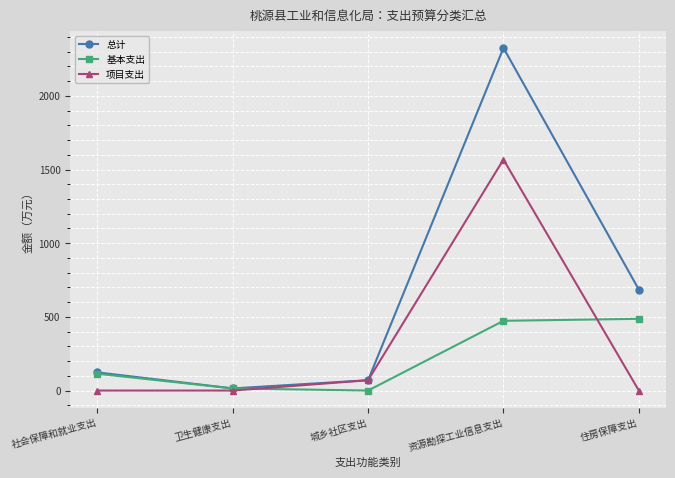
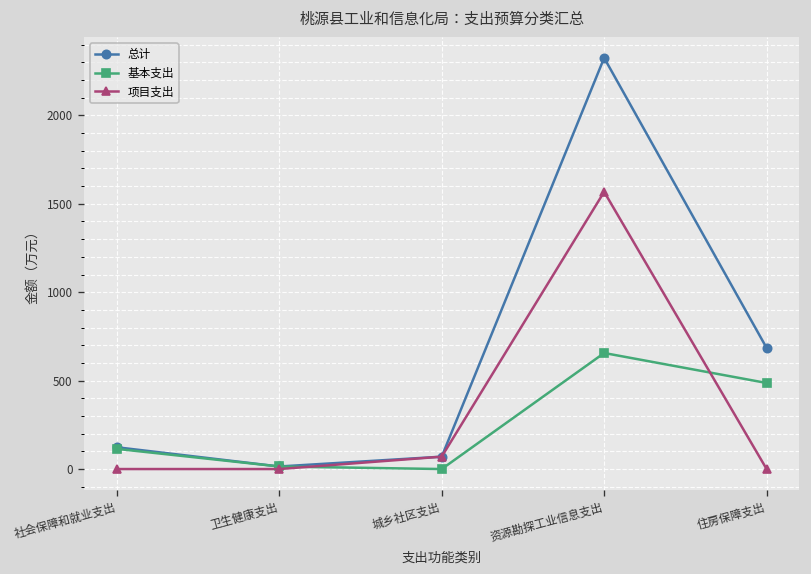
基本支出, 资源勘探工业信息支出: 470 -> 660
